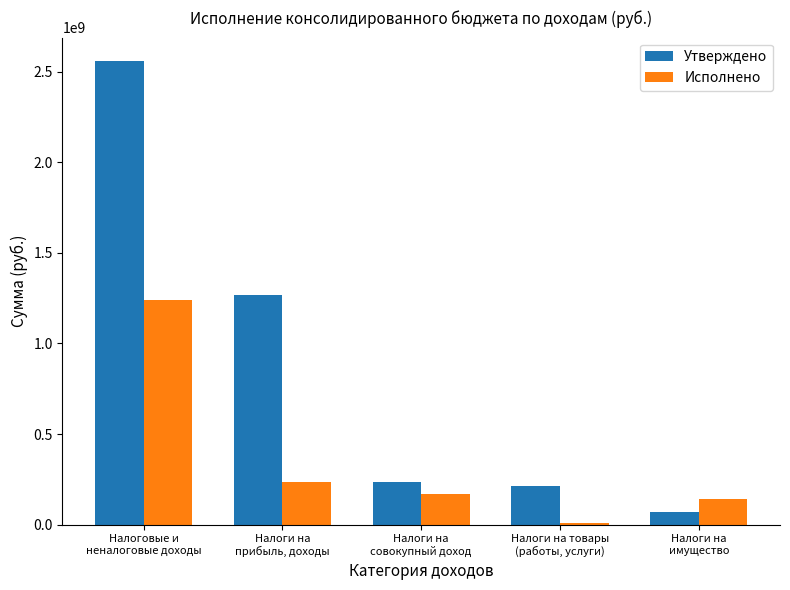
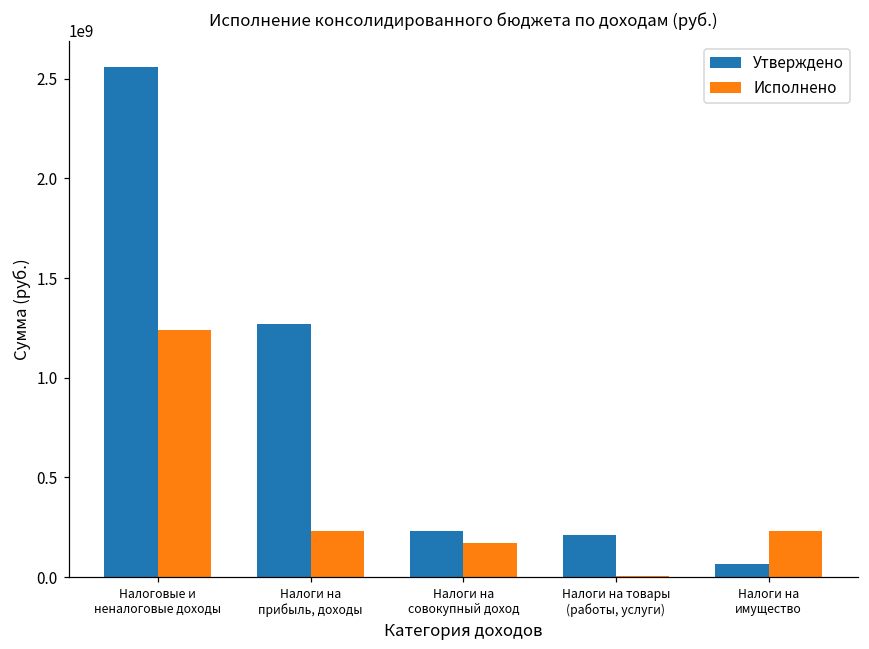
Исполнено, Налоги на имущество: 140000000 -> 230000000
